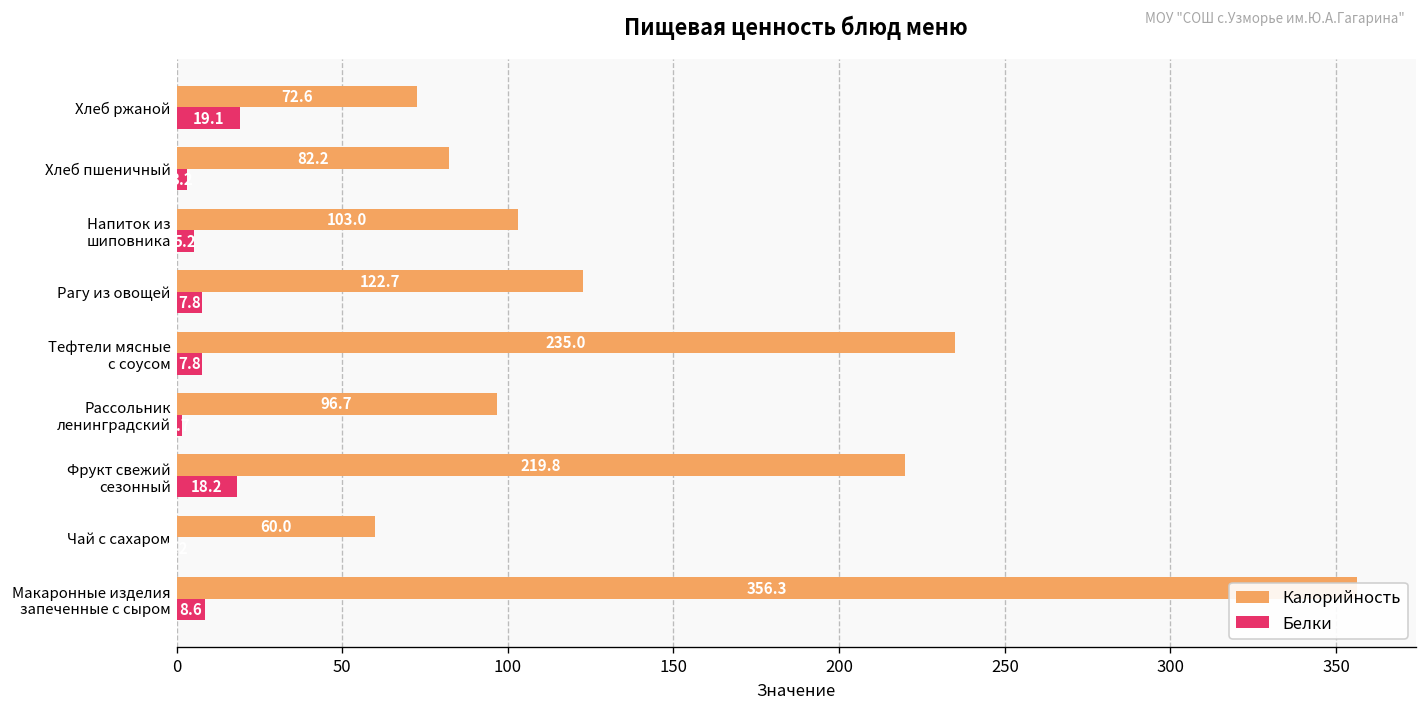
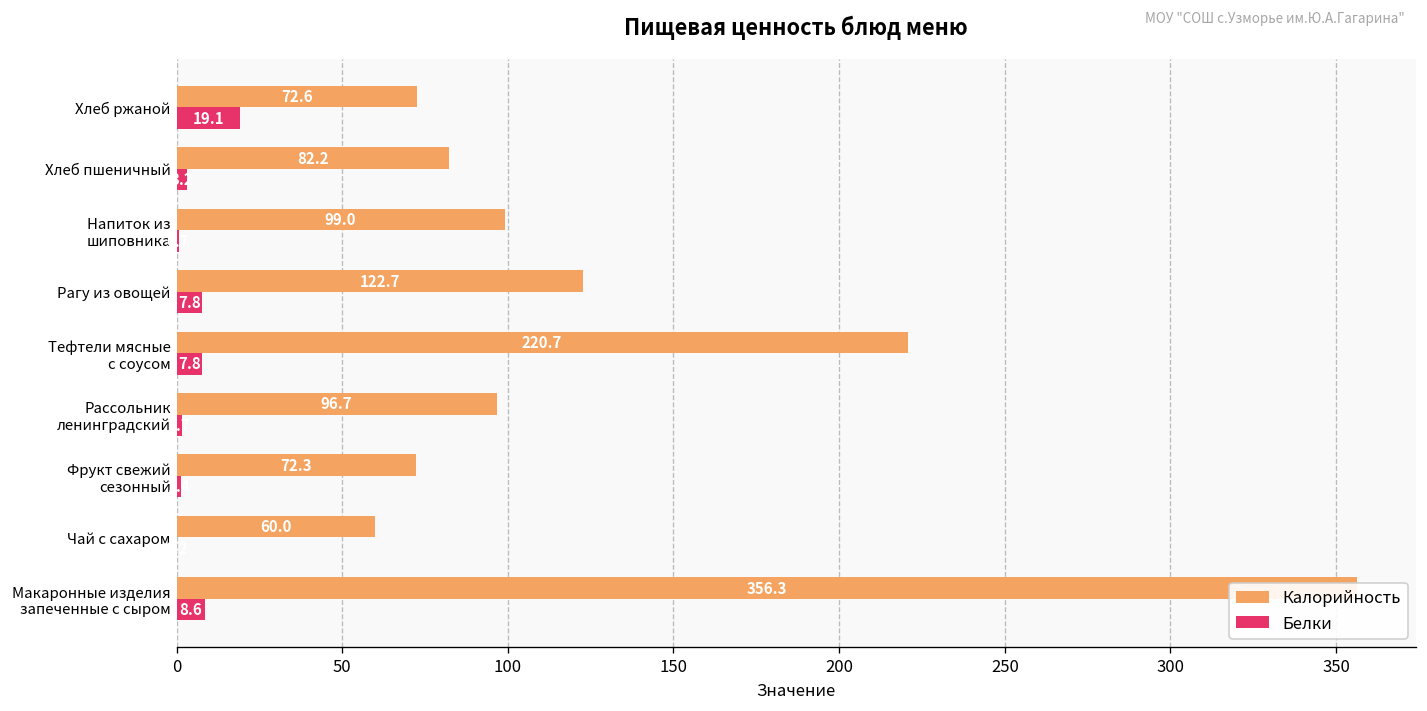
Калорийность, Напиток из шиповника: 103.0 -> 99.0
Белки, Напиток из шиповника: 5 -> 1
Калорийность, Тефтели мясные с соусом: 235.0 -> 220.7
Калорийность, Фрукт свежий сезонный: 219.8 -> 72.3
Белки, Фрукт свежий сезонный: 18 -> 1
